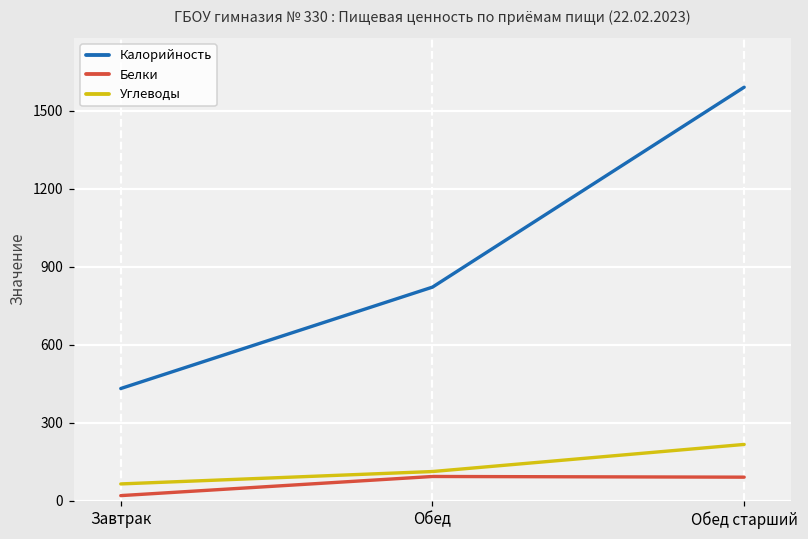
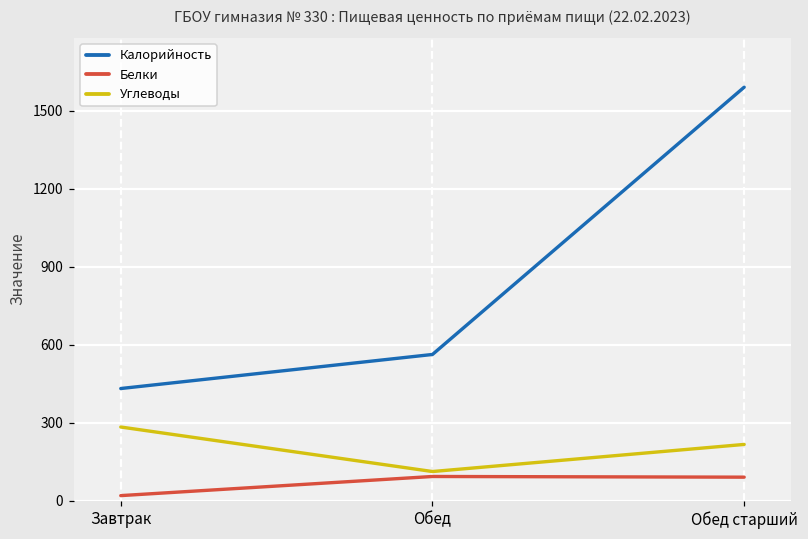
Углеводы, Завтрак: 60 -> 280
Калорийность, Обед: 820 -> 560
